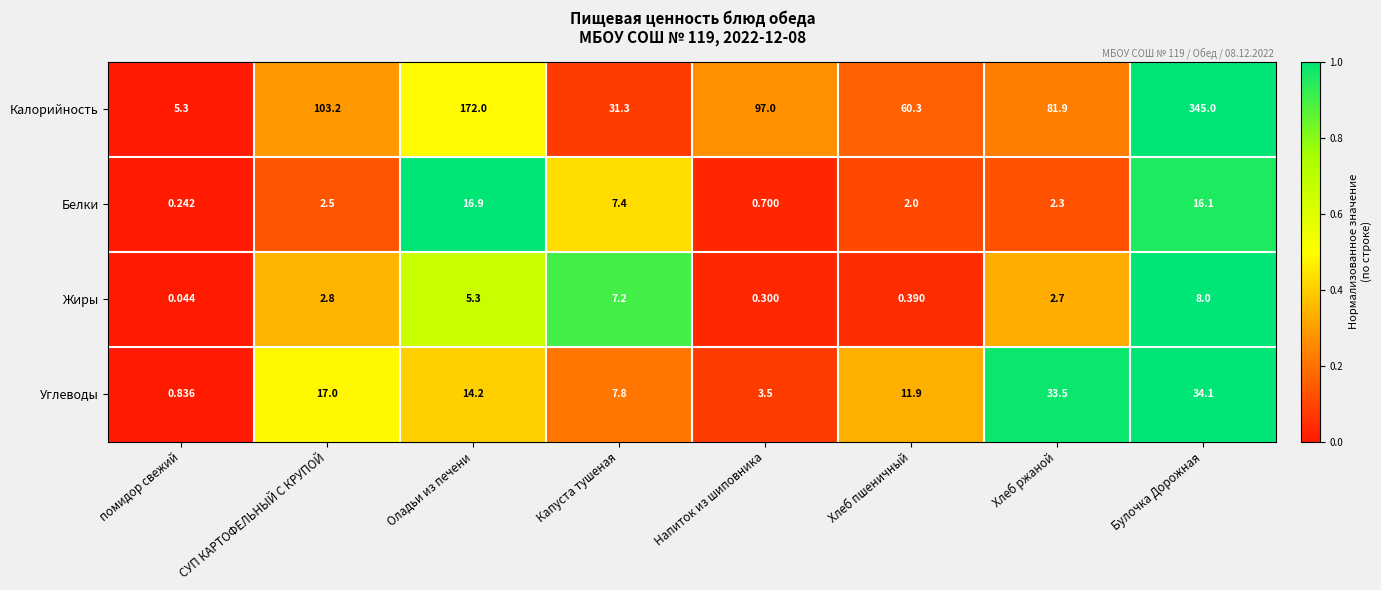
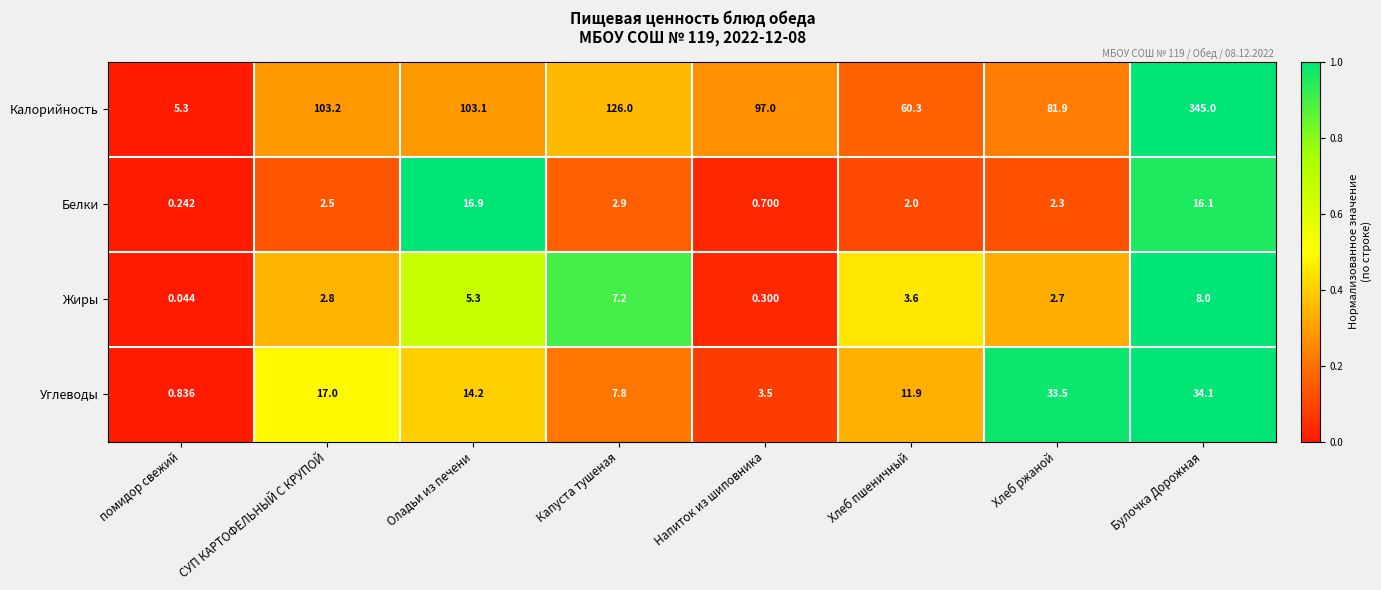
Калорийность, Оладьи из печени: 172.0 -> 103.1
Калорийность, Капуста тушеная: 31.3 -> 126.0
Белки, Капуста тушеная: 7.4 -> 2.9
Жиры, Хлеб пшеничный: 0.390 -> 3.6
